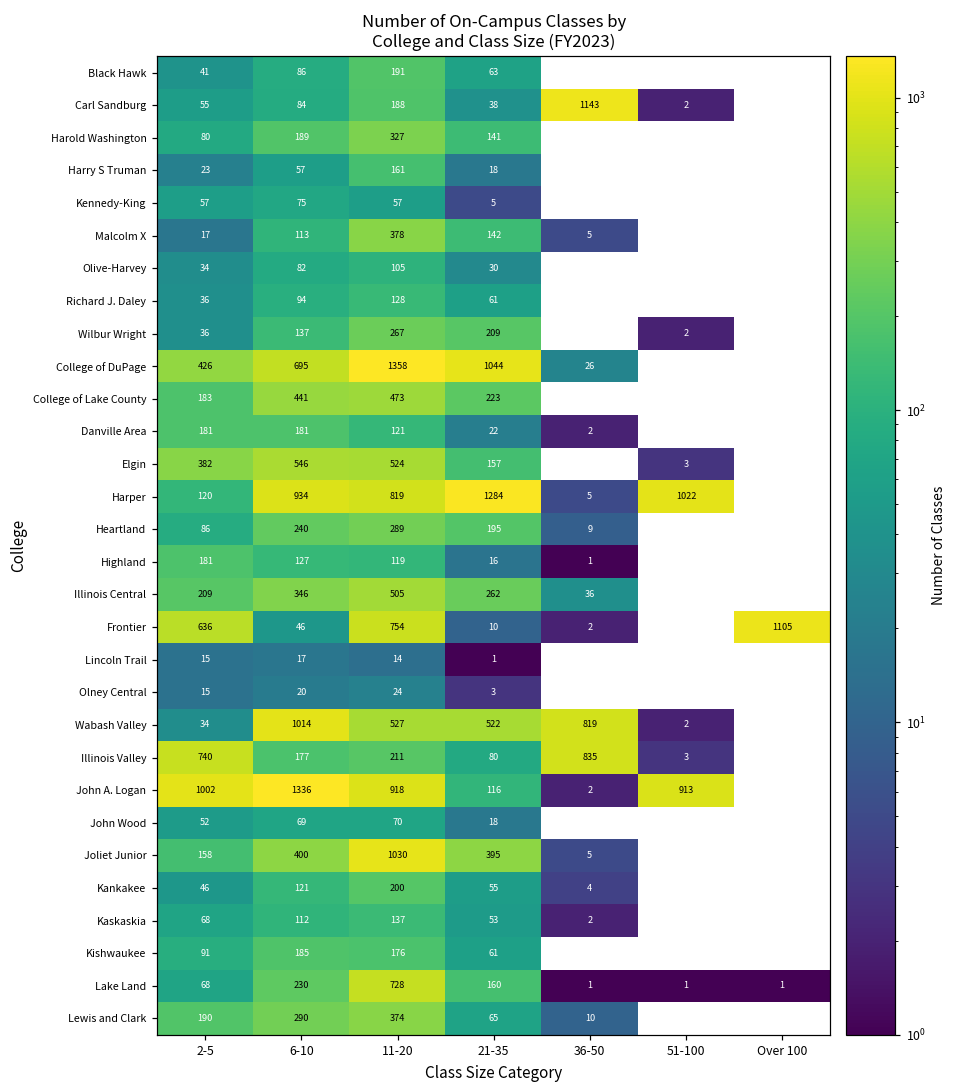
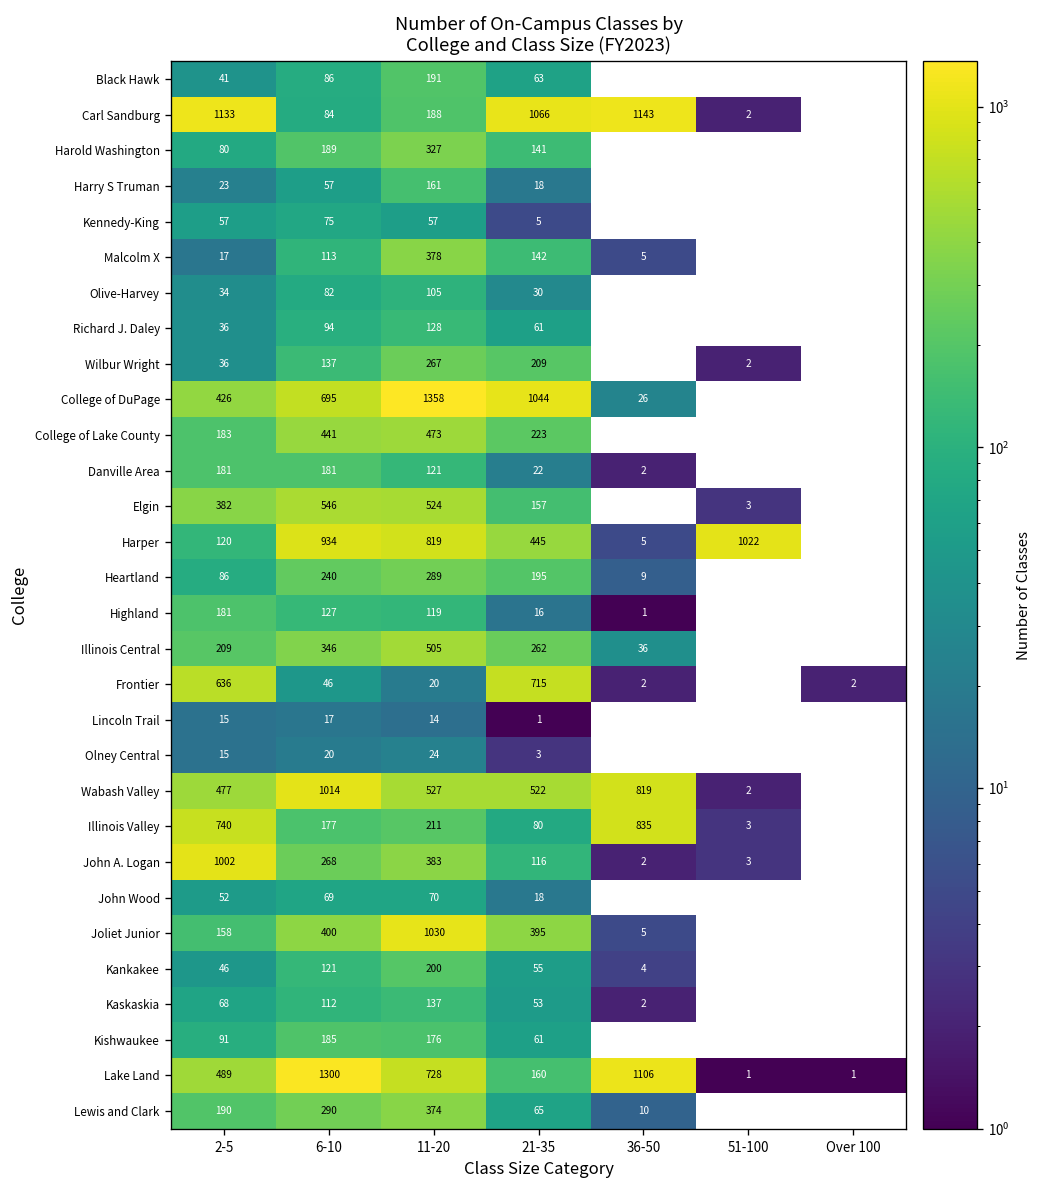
Carl Sandburg, 2-5: 55 -> 1133
Carl Sandburg, 21-35: 38 -> 1066
Harper, 21-35: 1284 -> 445
Frontier, 11-20: 754 -> 20
Frontier, 21-35: 10 -> 715
Frontier, Over 100: 1105 -> 2
Wabash Valley, 2-5: 34 -> 477
John A. Logan, 6-10: 1336 -> 268
John A. Logan, 11-20: 918 -> 383
John A. Logan, 51-100: 913 -> 3
Lake Land, 2-5: 68 -> 489
Lake Land, 6-10: 230 -> 1300
Lake Land, 36-50: 1 -> 1106
